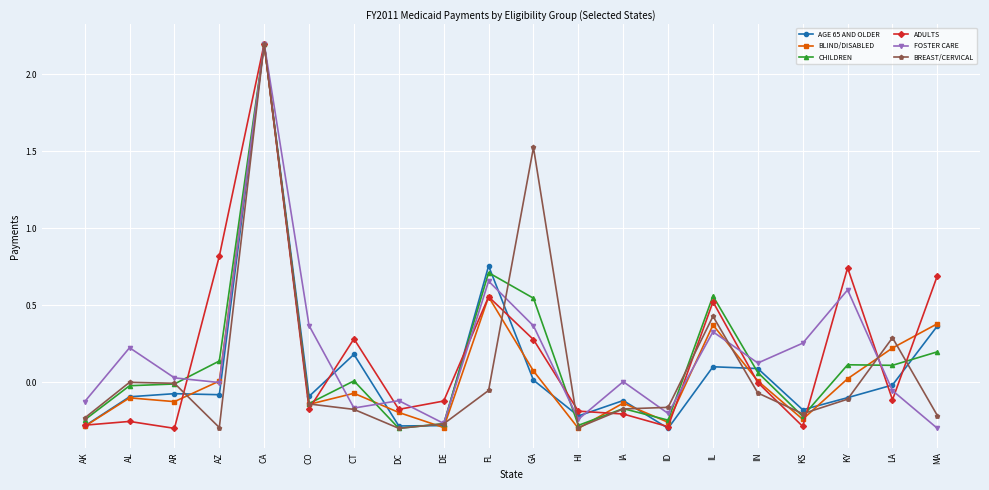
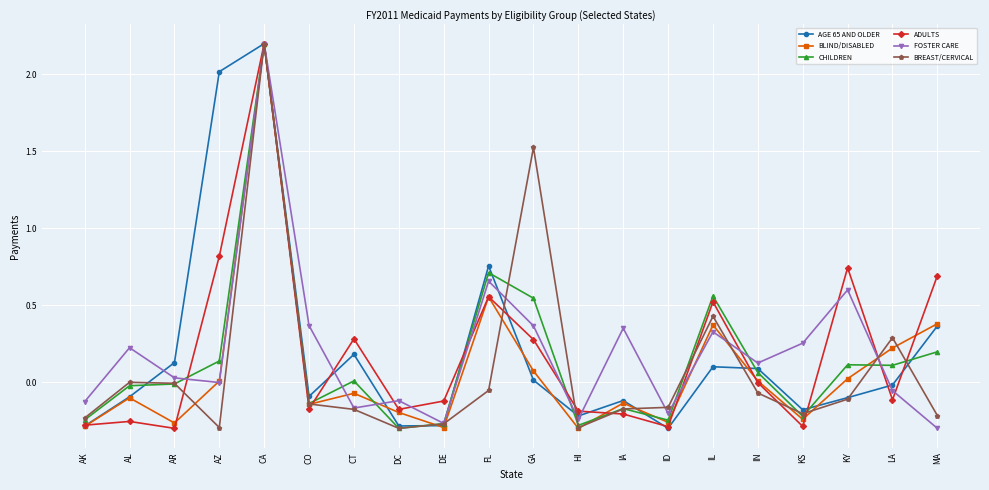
AGE 65 AND OLDER, AR: -0.07 -> 0.13
BLIND/DISABLED, AR: -0.13 -> -0.27
AGE 65 AND OLDER, AZ: -0.08 -> 2.02
FOSTER CARE, IA: 0.00 -> 0.35
